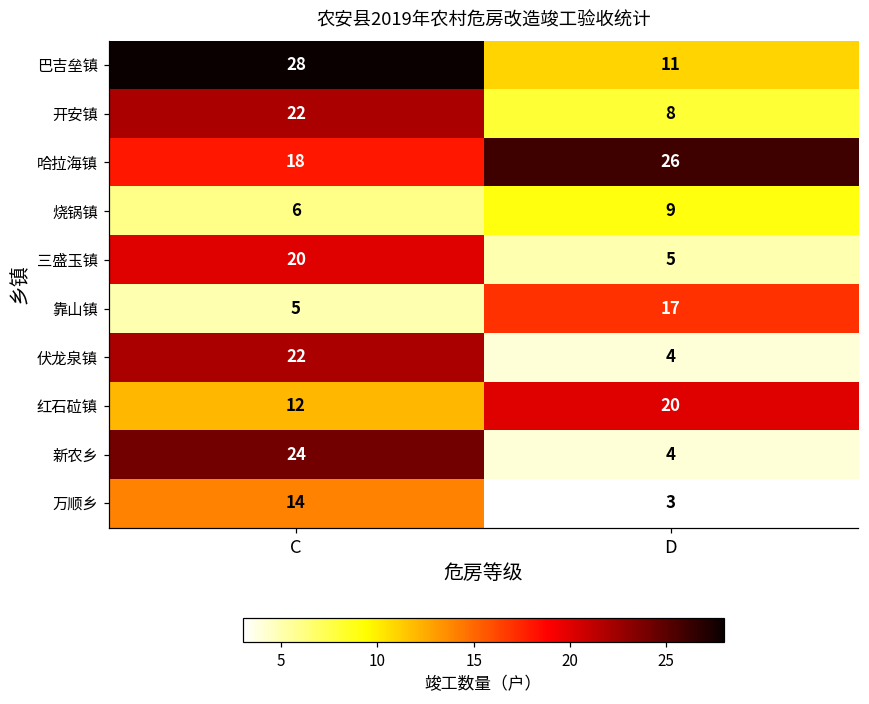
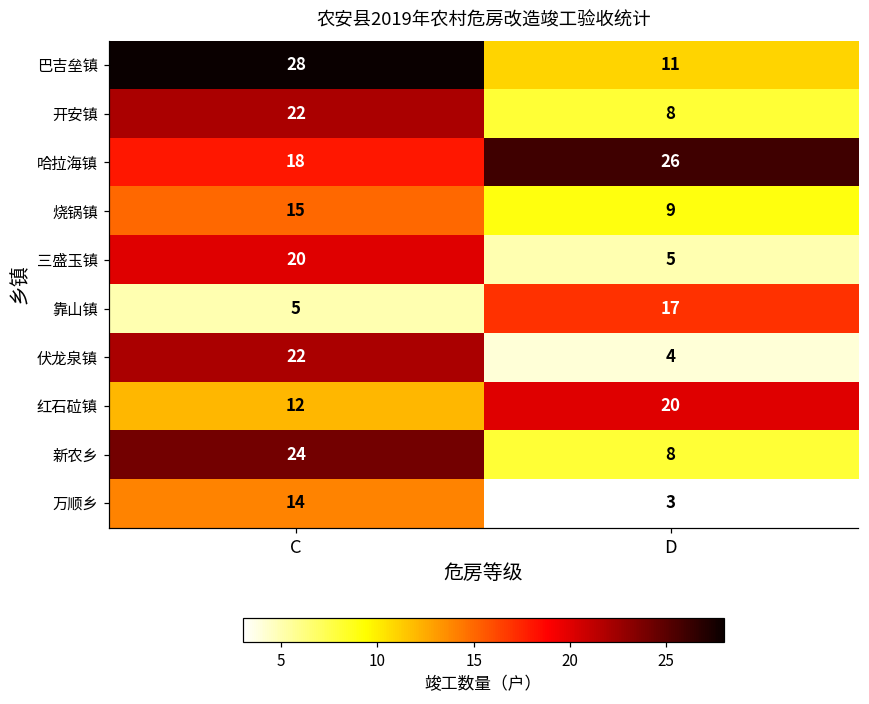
烧锅镇, C: 6 -> 15
新农乡, D: 4 -> 8
